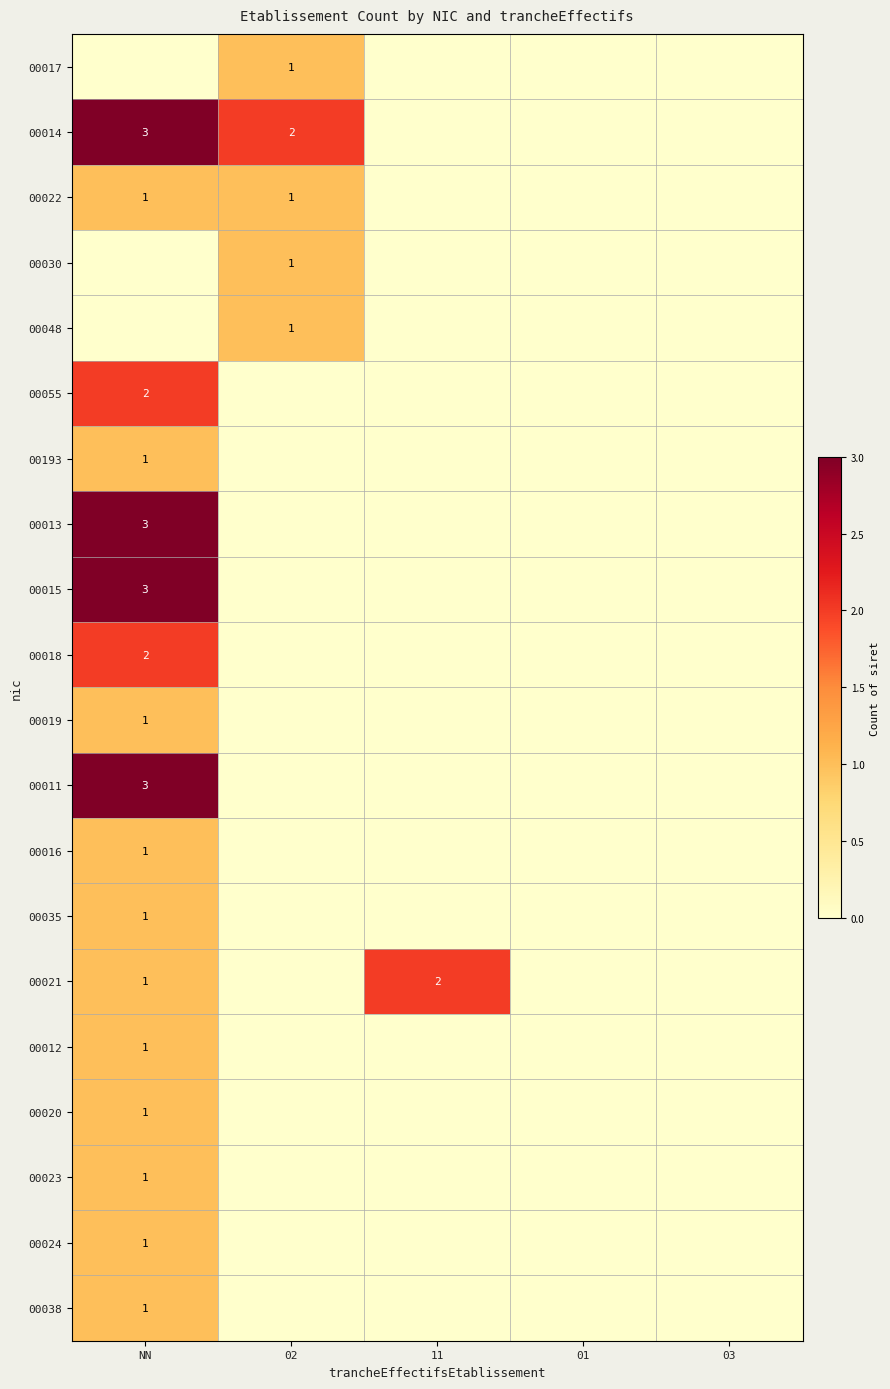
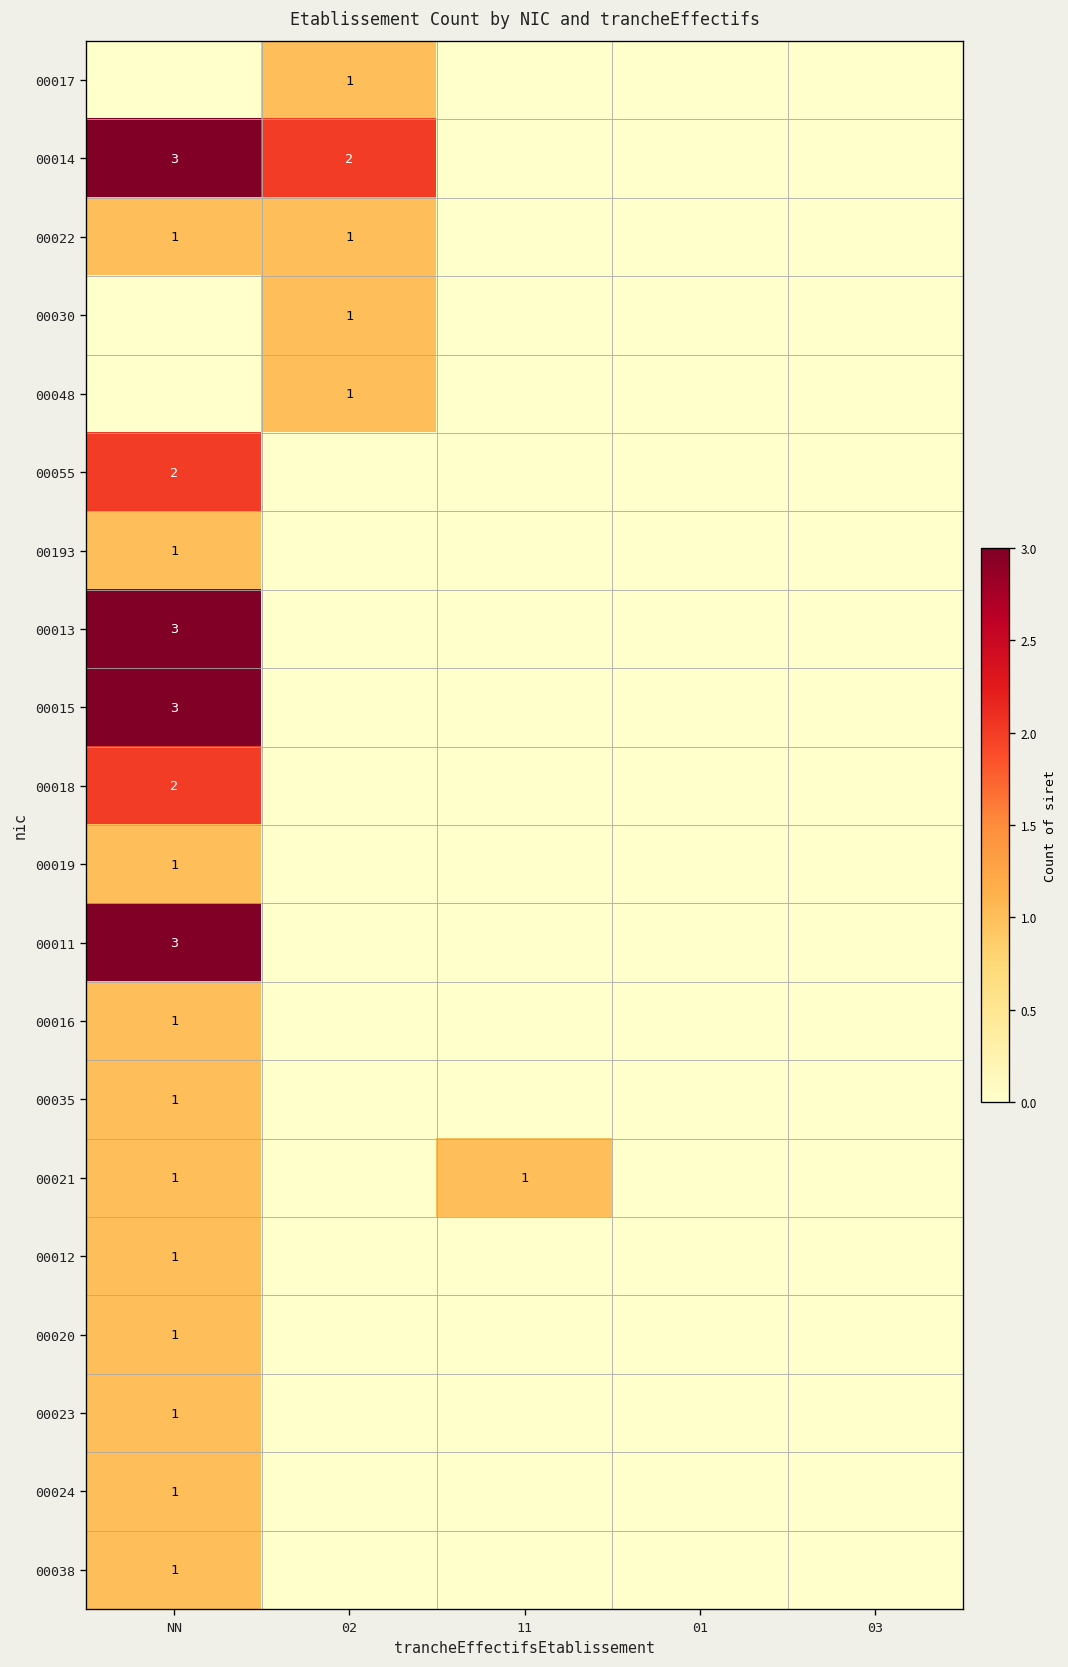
00021, 11: 2 -> 1
